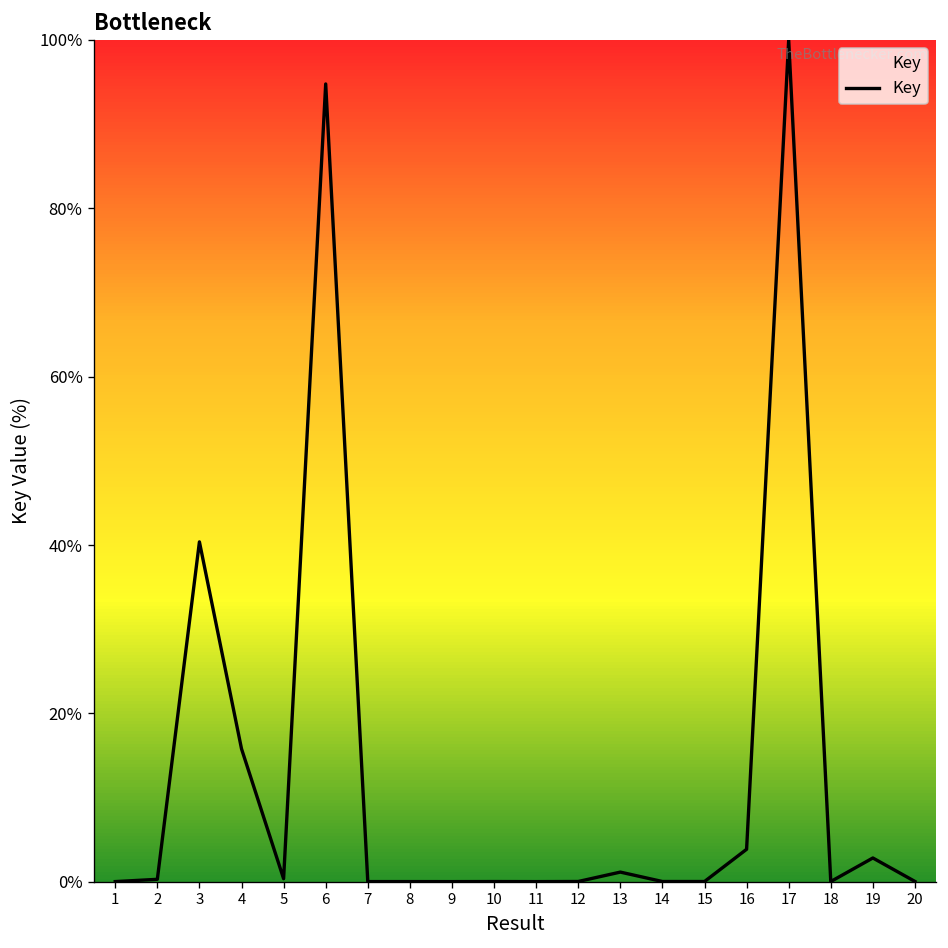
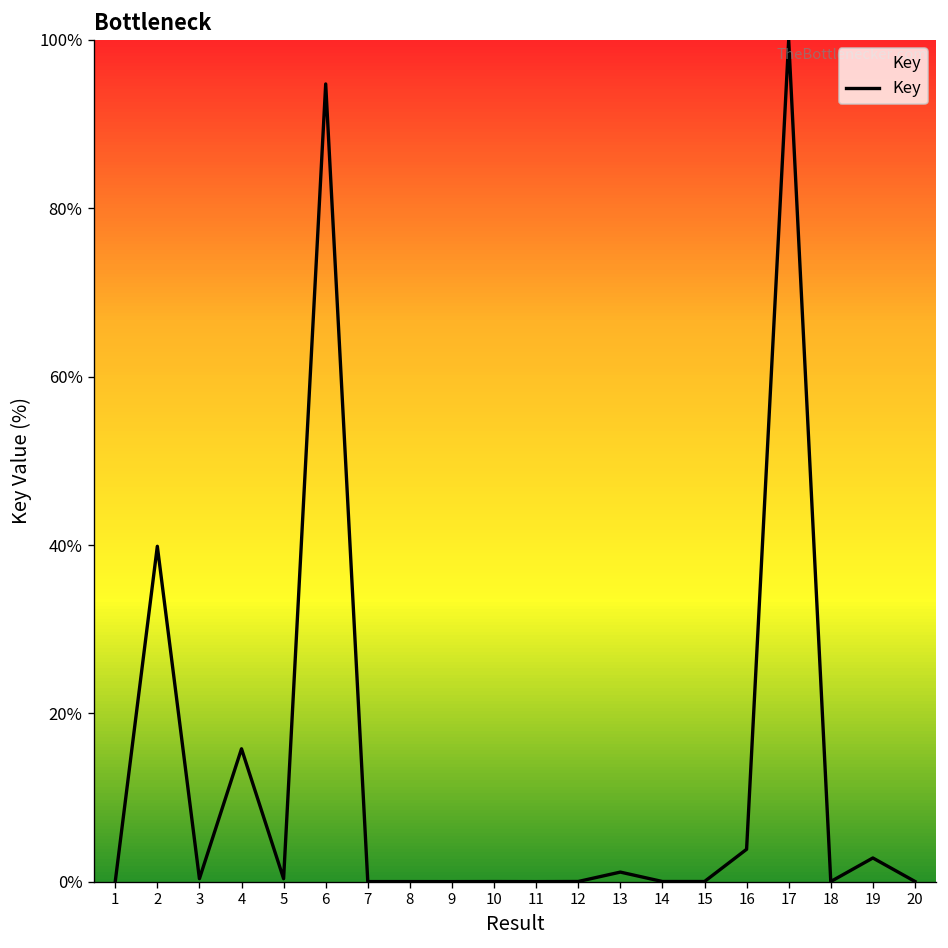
2: 0% -> 40%
3: 40% -> 0%
